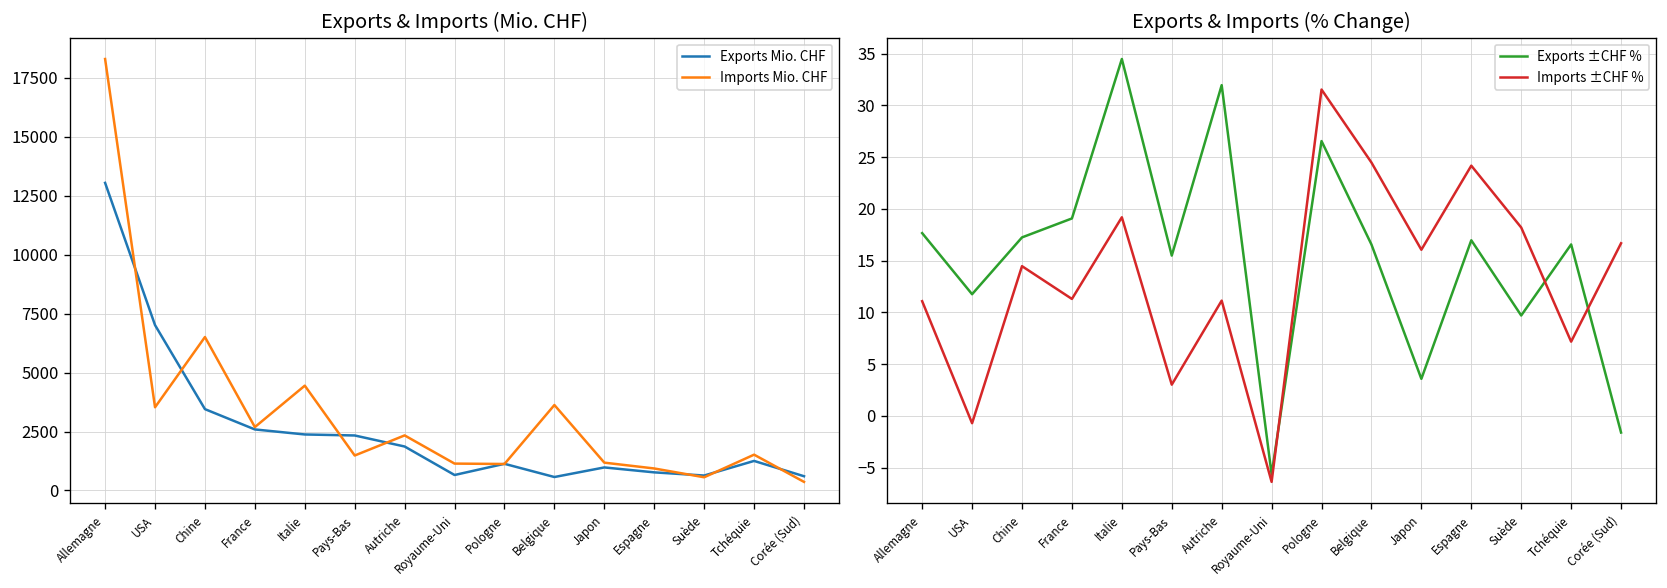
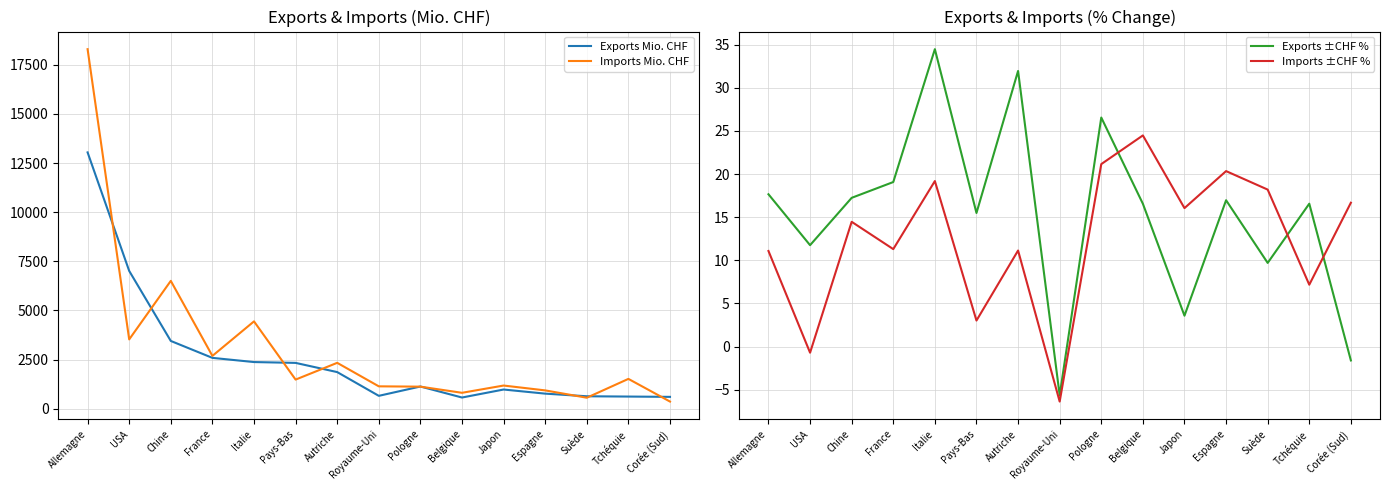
Exports & Imports (Mio. CHF), Imports Mio. CHF, Belgique: 3600 -> 800
Exports & Imports (Mio. CHF), Exports Mio. CHF, Tchéquie: 1300 -> 600
Exports & Imports (% Change), Imports ±CHF %, Pologne: 32 -> 21
Exports & Imports (% Change), Imports ±CHF %, Espagne: 24 -> 20
